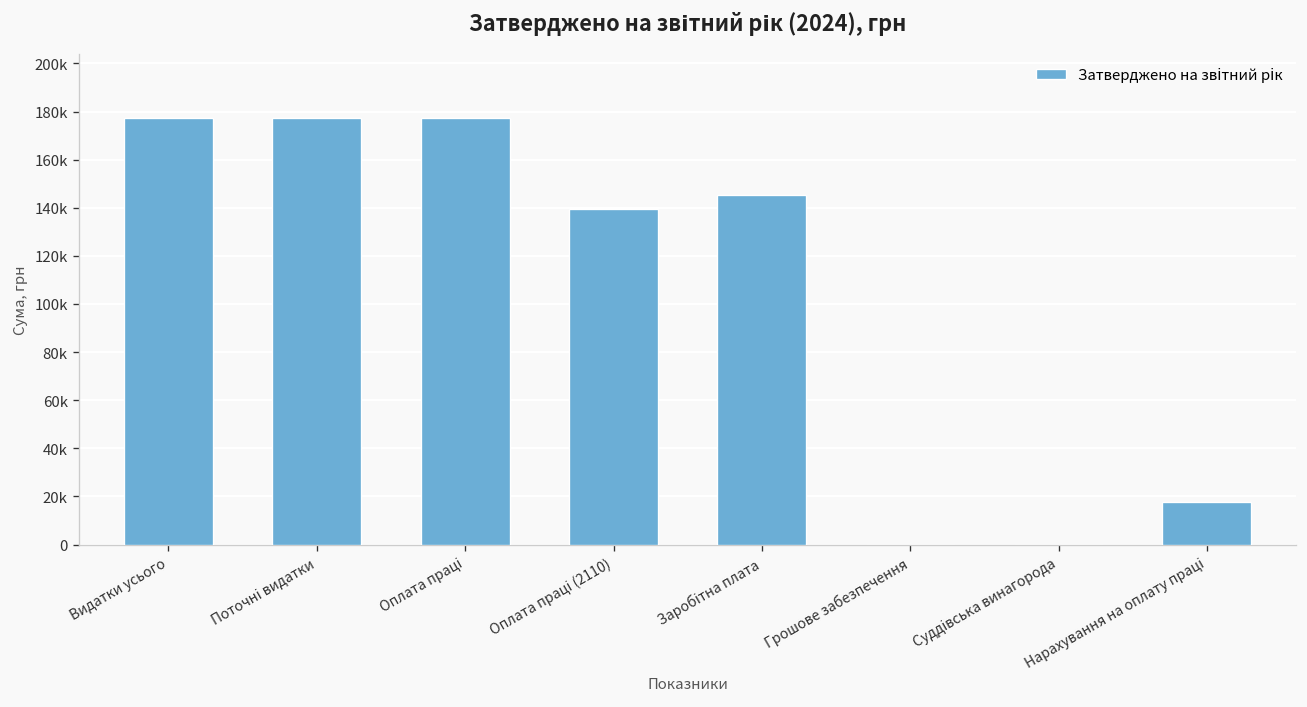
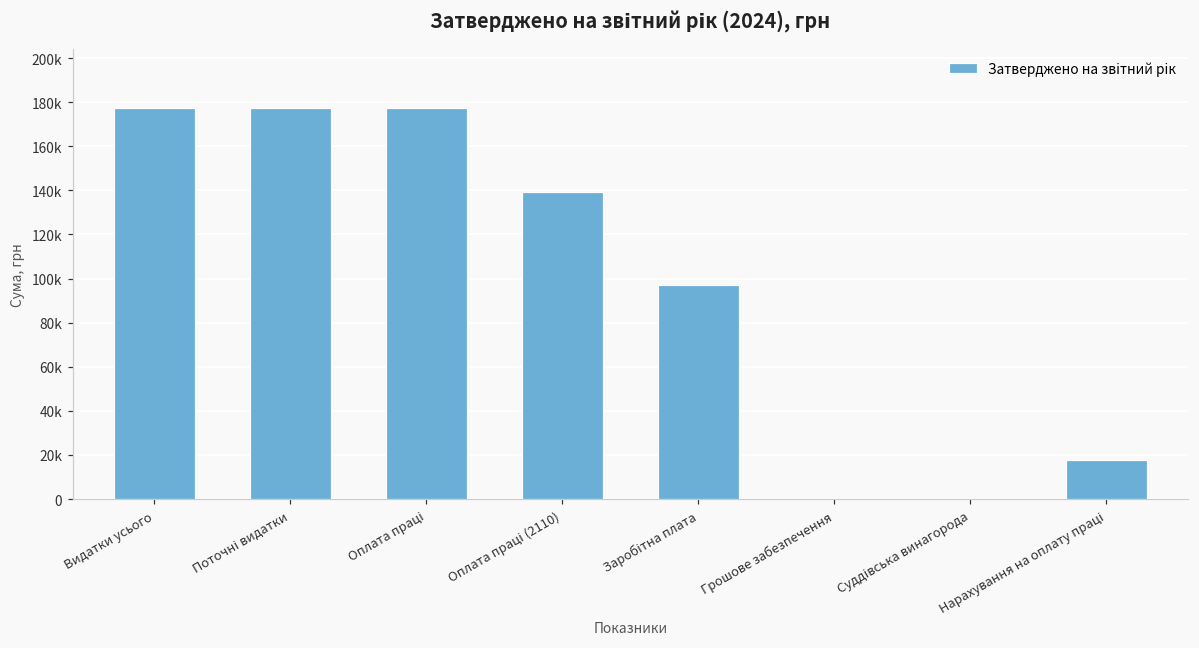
Заробітна плата: 145000 -> 97000
